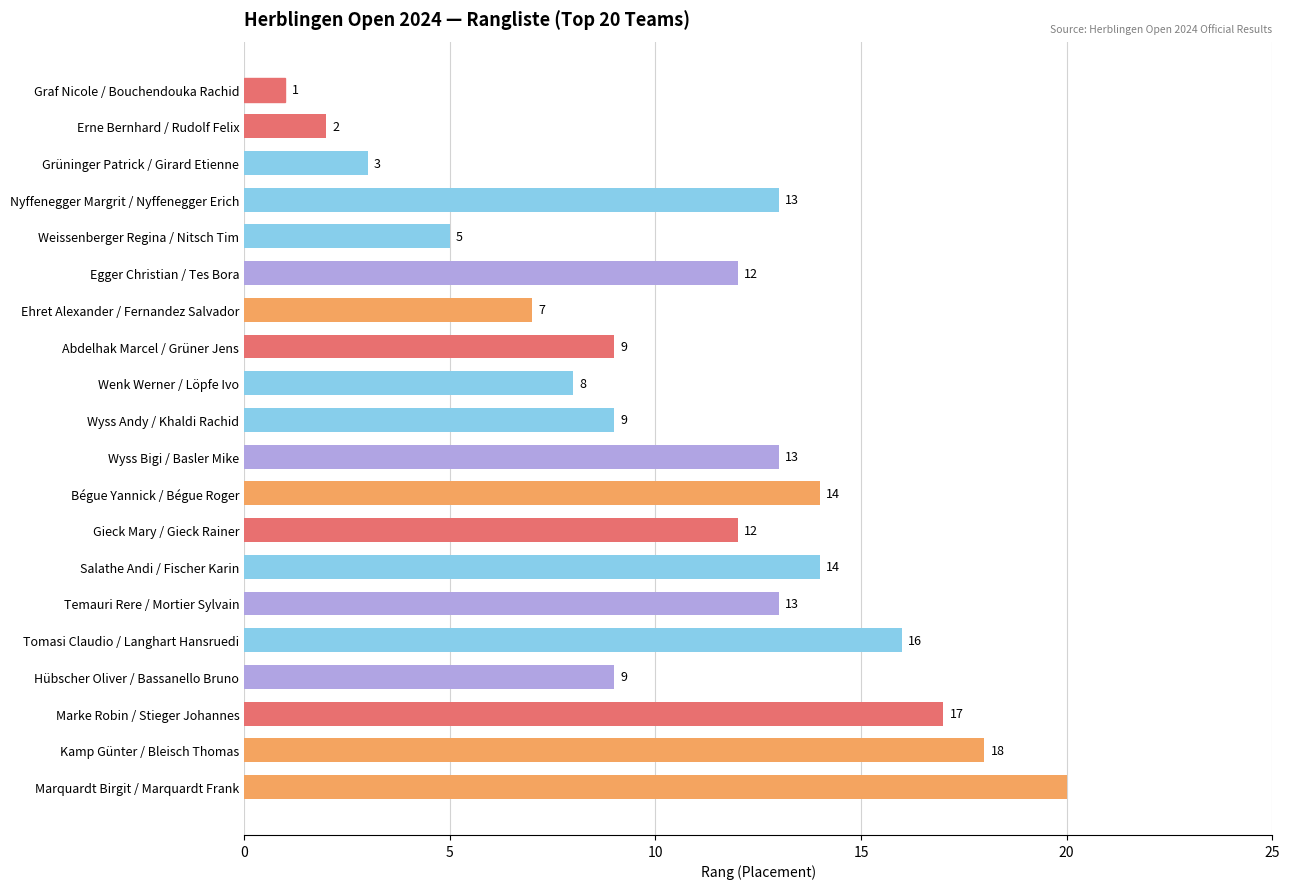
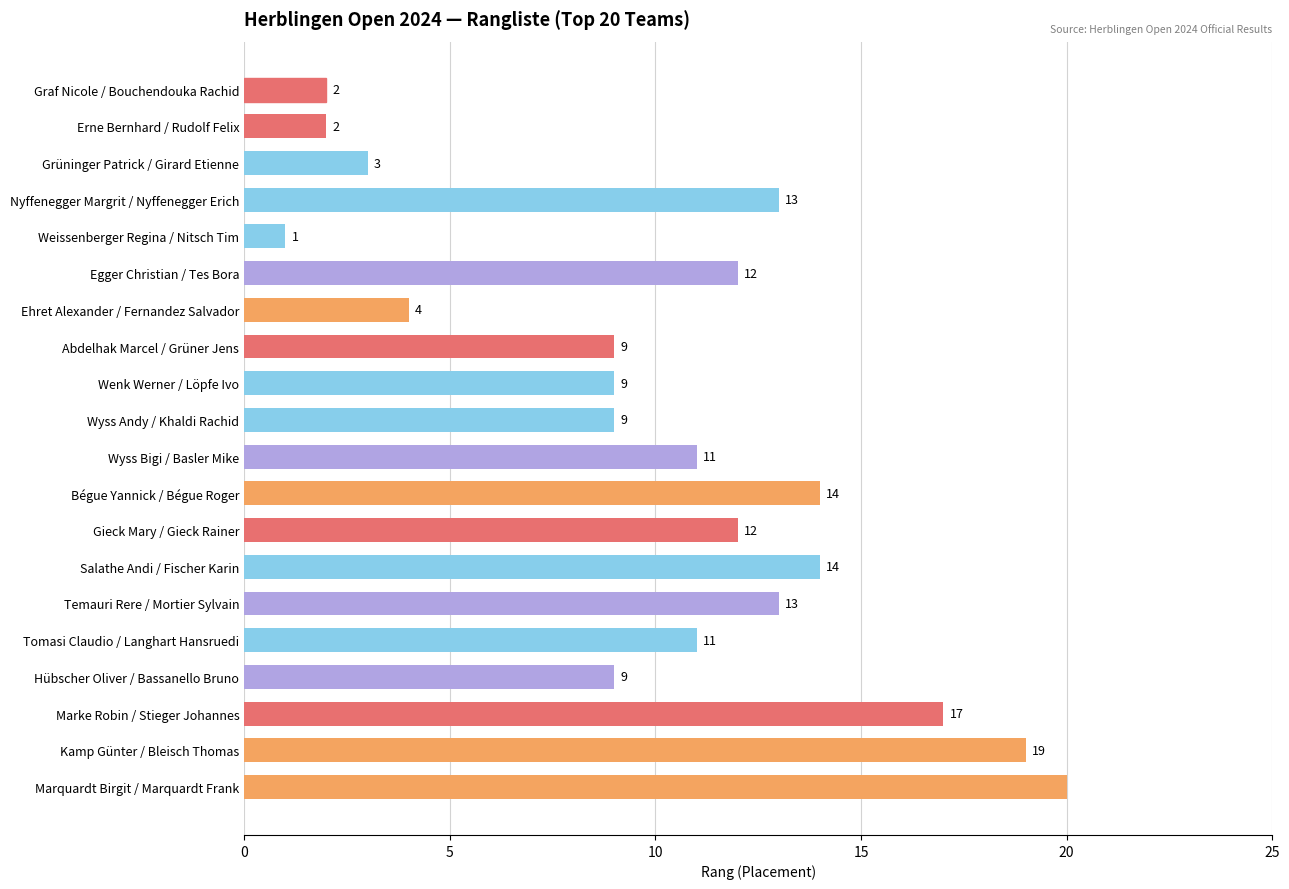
Graf Nicole / Bouchendouka Rachid: 1 -> 2
Weissenberger Regina / Nitsch Tim: 5 -> 1
Ehret Alexander / Fernandez Salvador: 7 -> 4
Wenk Werner / Löpfe Ivo: 8 -> 9
Wyss Bigi / Basler Mike: 13 -> 11
Tomasi Claudio / Langhart Hansruedi: 16 -> 11
Kamp Günter / Bleisch Thomas: 18 -> 19
